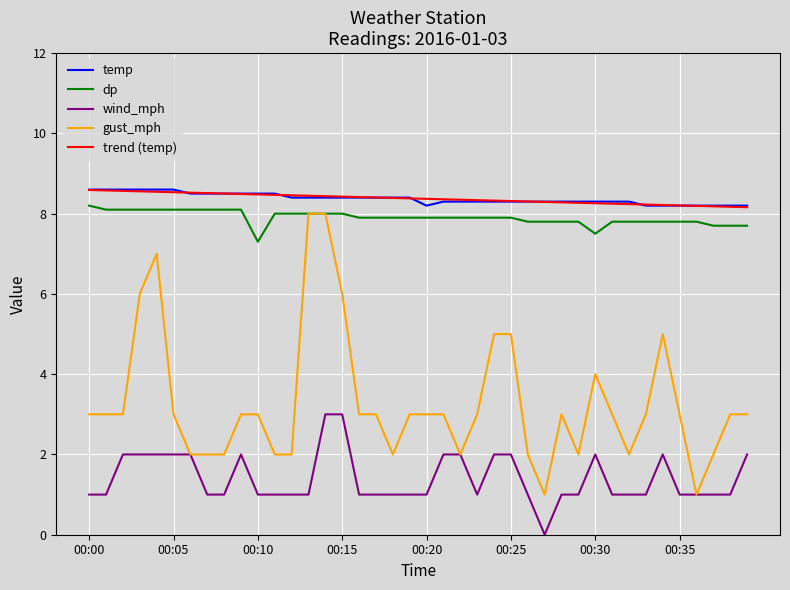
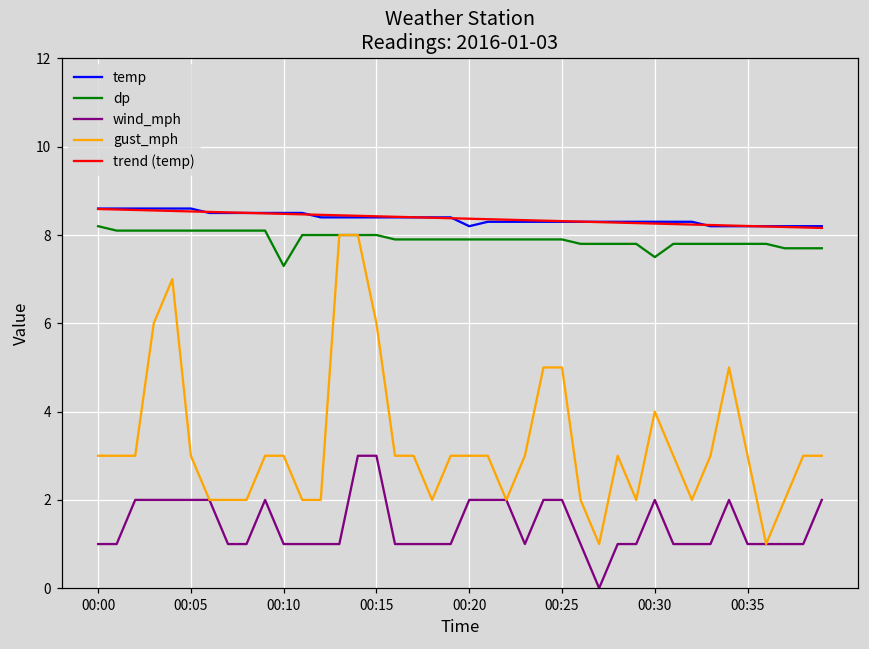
wind_mph, 00:20: 1 -> 2
